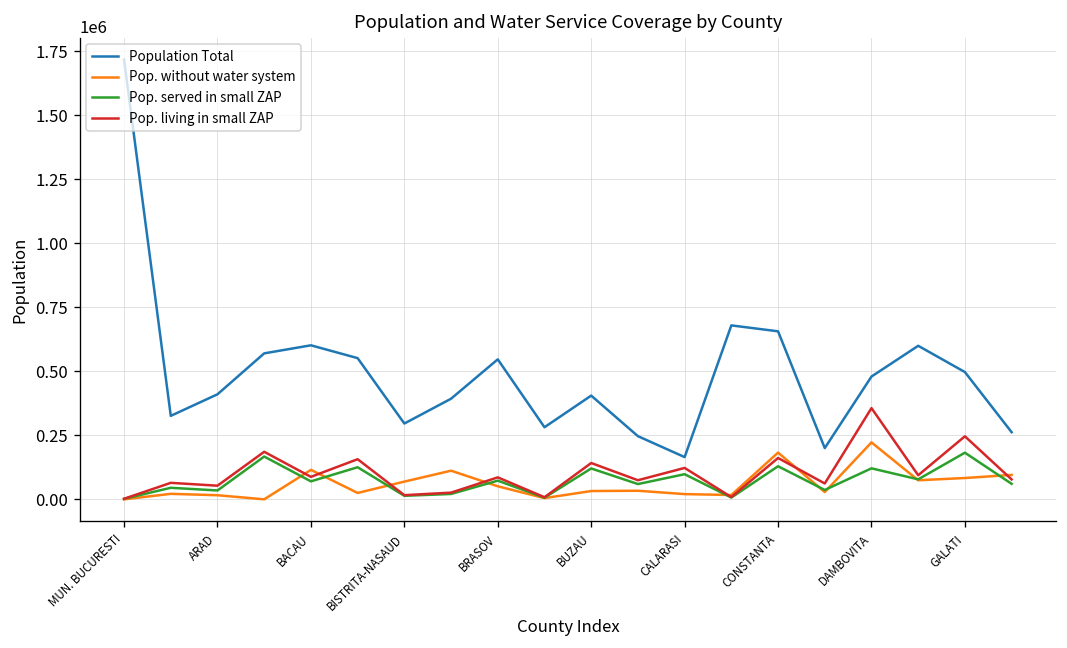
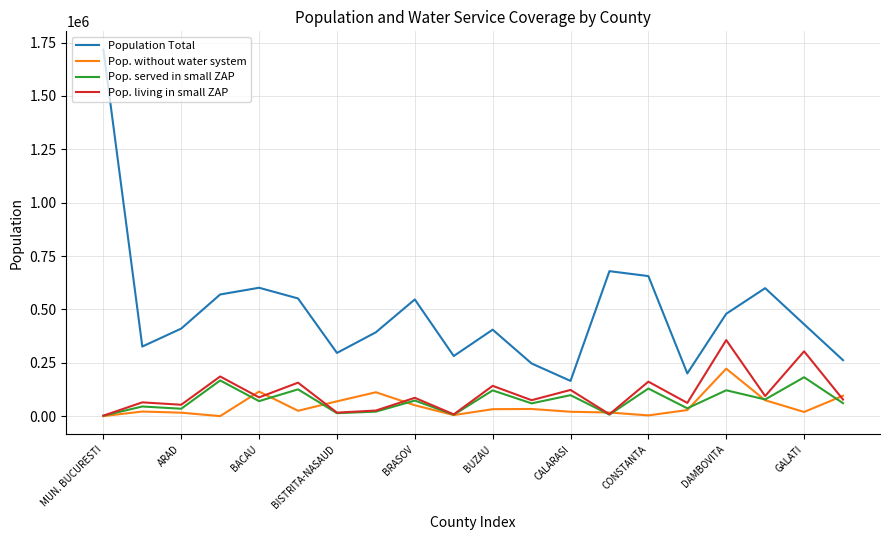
Pop. without water system, CONSTANTA: 180000 -> 0
Population Total, GALATI: 500000 -> 430000
Pop. without water system, GALATI: 80000 -> 20000
Pop. living in small ZAP, GALATI: 250000 -> 300000
